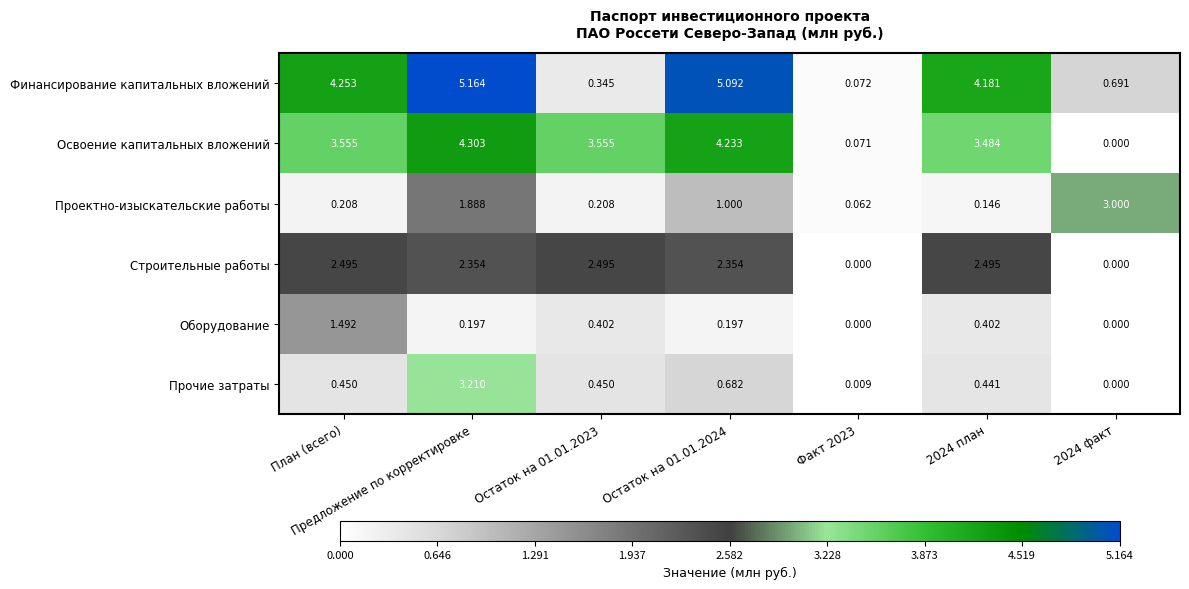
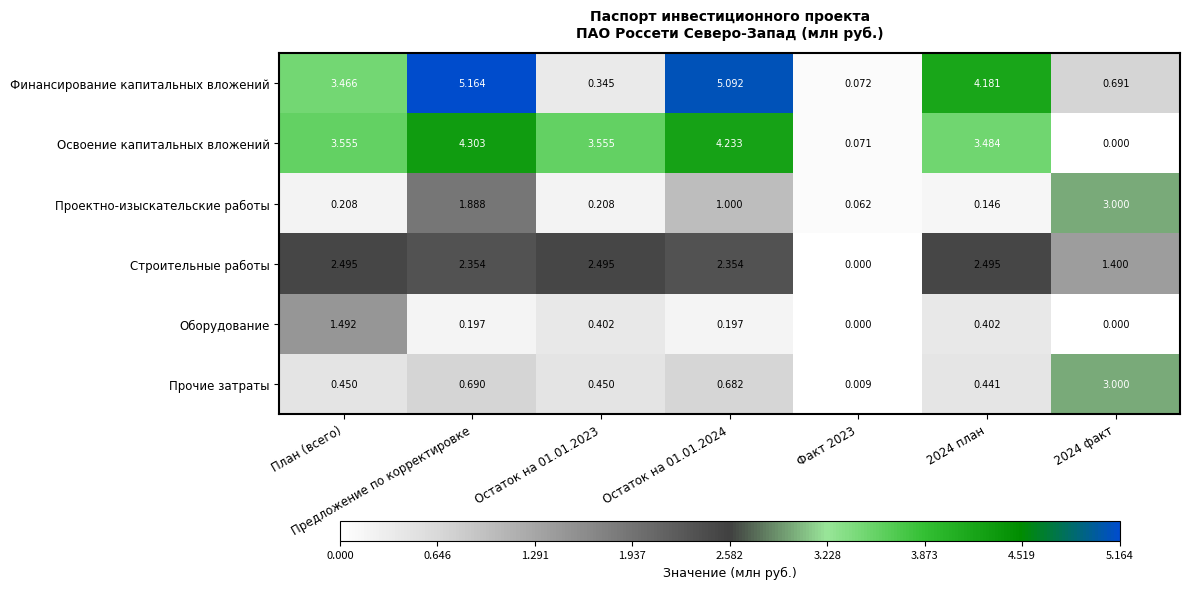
Финансирование капитальных вложений, План (всего): 4.253 -> 3.466
Строительные работы, 2024 факт: 0.000 -> 1.400
Прочие затраты, Предложение по корректировке: 3.210 -> 0.690
Прочие затраты, 2024 факт: 0.000 -> 3.000
